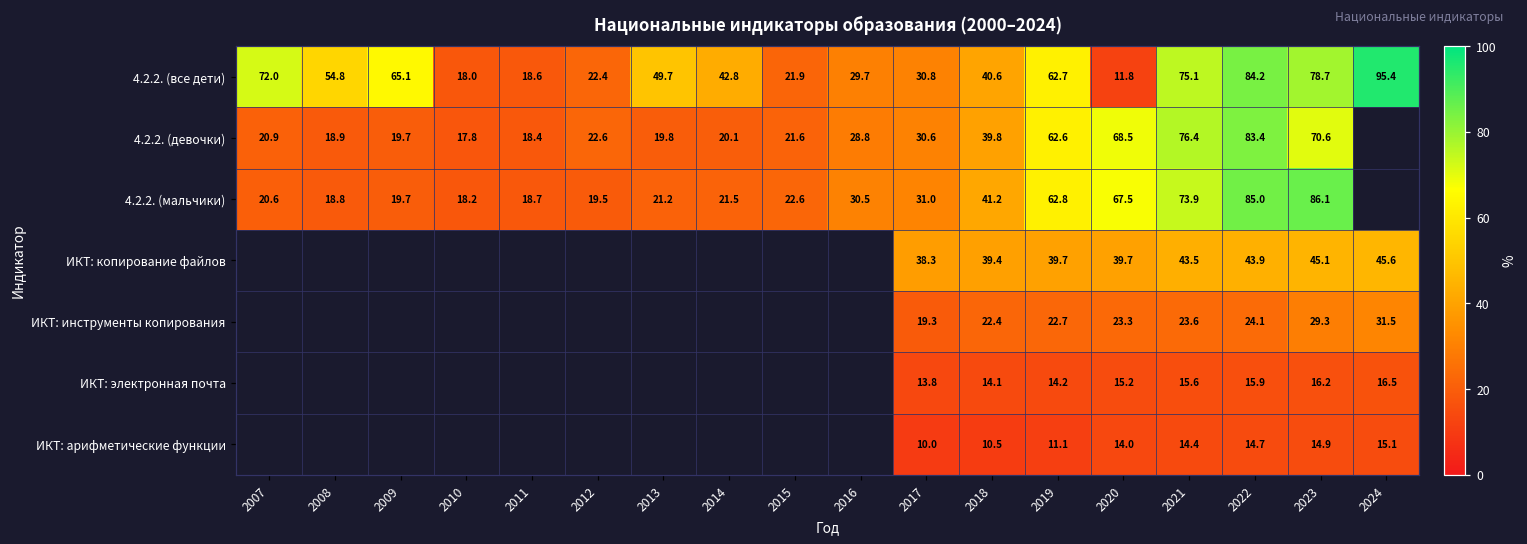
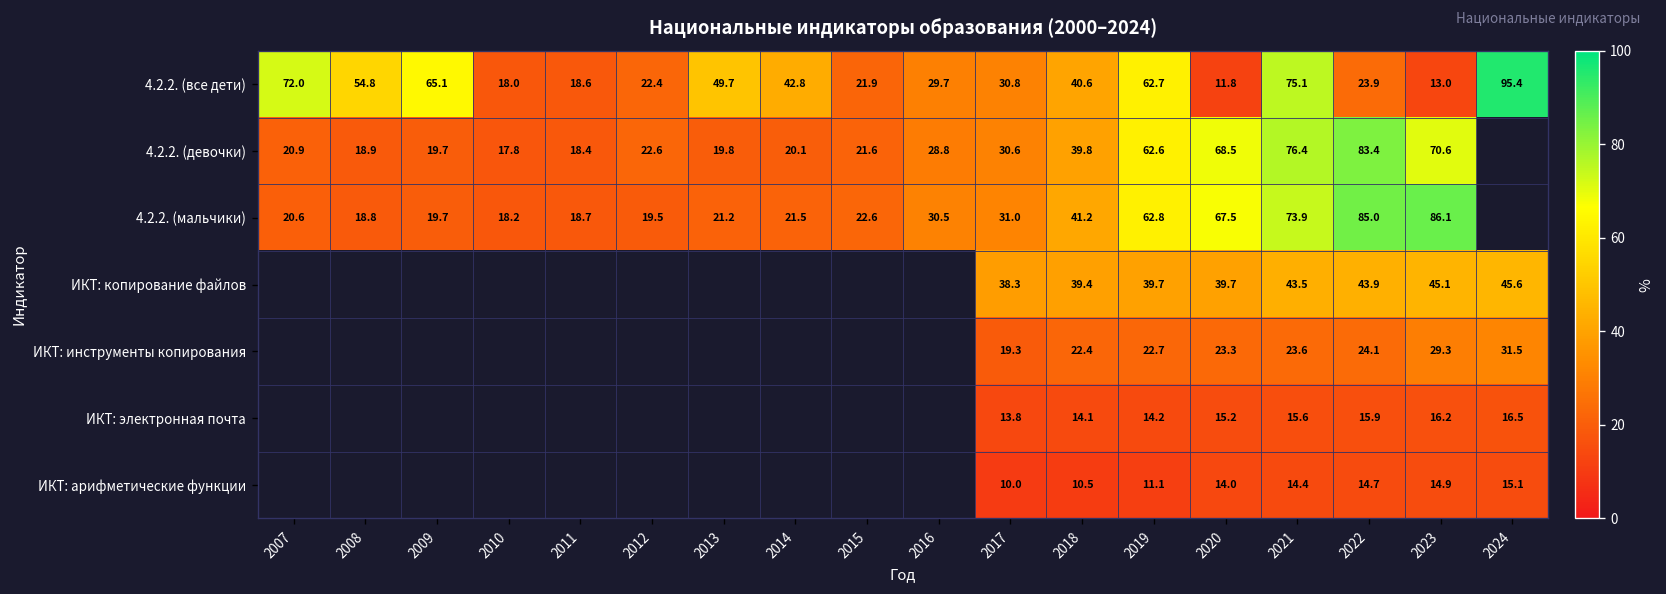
4.2.2. (все дети), 2022: 84.2 -> 23.9
4.2.2. (все дети), 2023: 78.7 -> 13.0
